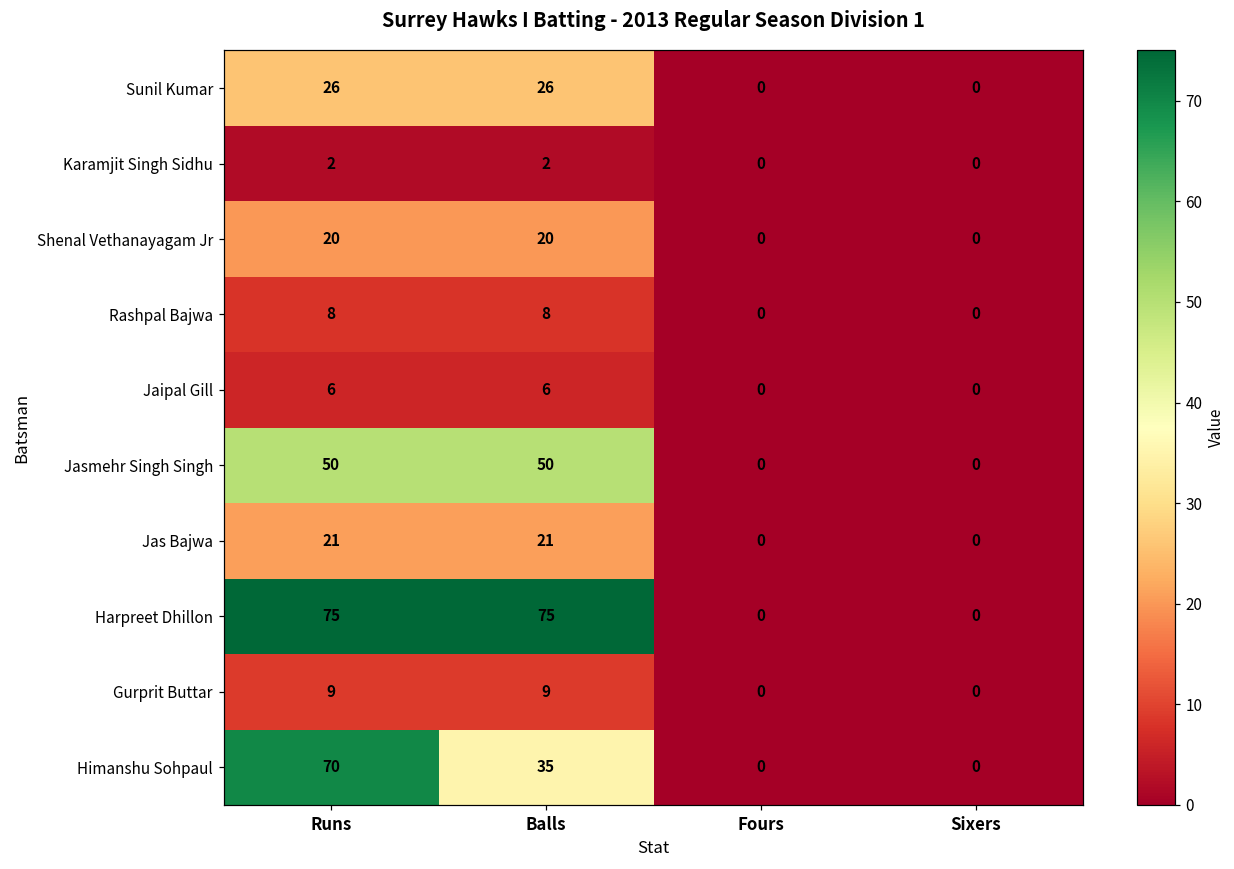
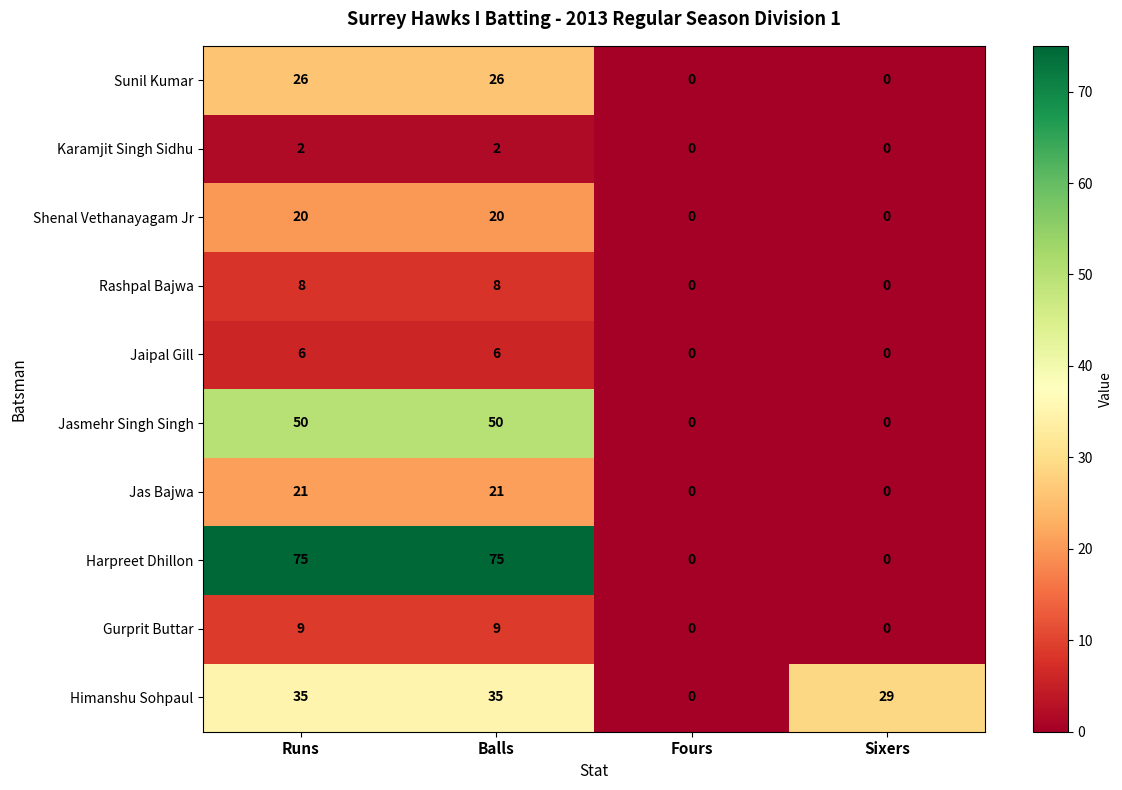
Himanshu Sohpaul, Runs: 70 -> 35
Himanshu Sohpaul, Sixers: 0 -> 29
